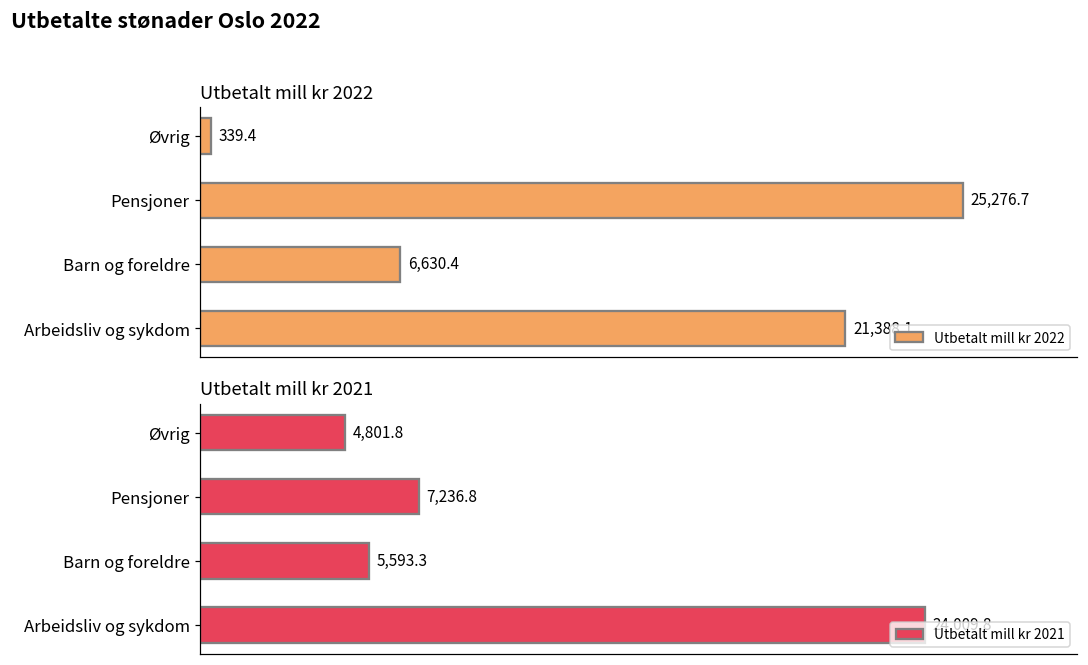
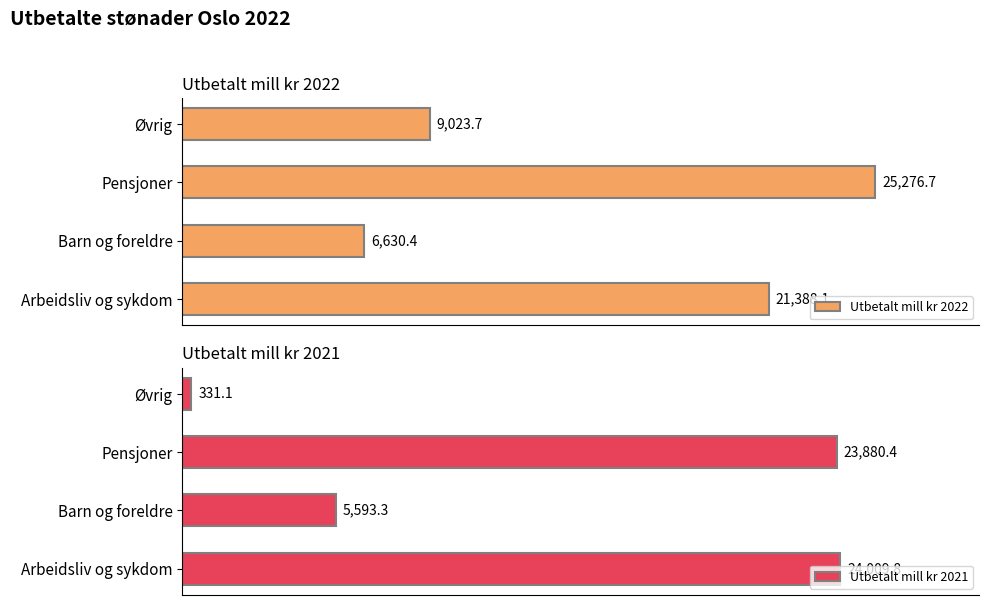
Utbetalt mill kr 2022, Øvrig: 339.4 -> 9,023.7
Utbetalt mill kr 2021, Øvrig: 4,801.8 -> 331.1
Utbetalt mill kr 2021, Pensjoner: 7,236.8 -> 23,880.4
